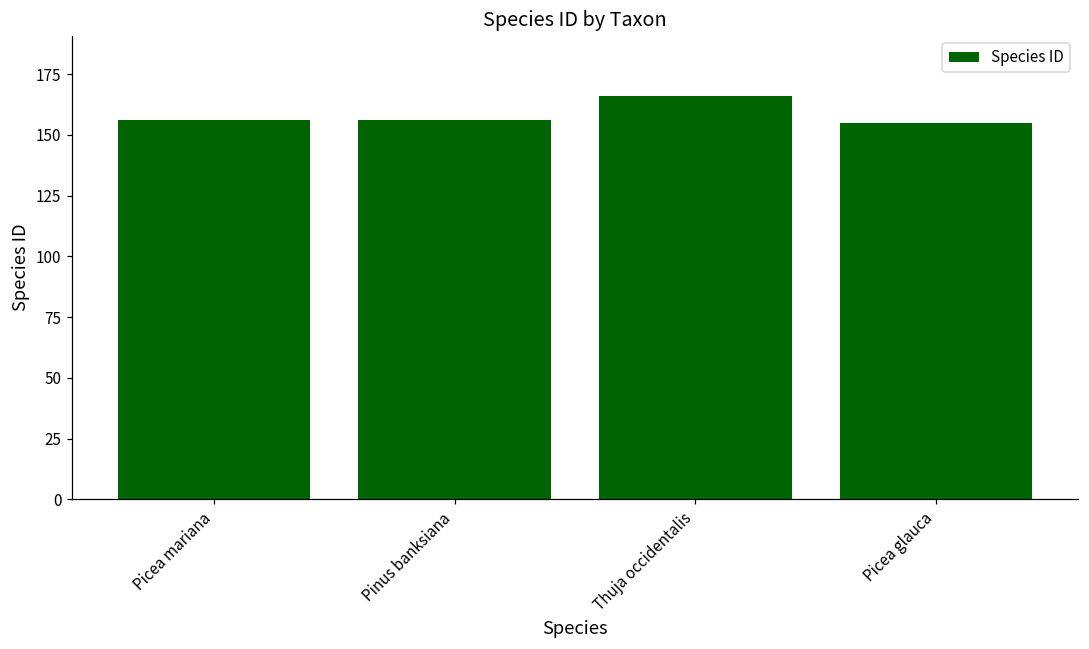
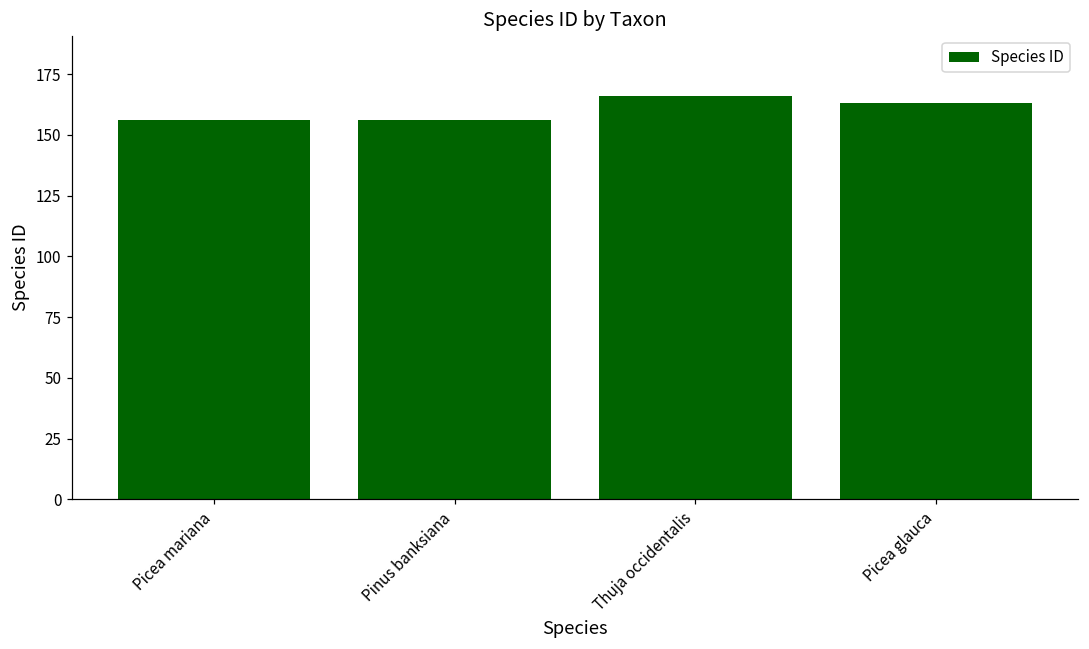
Picea glauca: 155 -> 163
